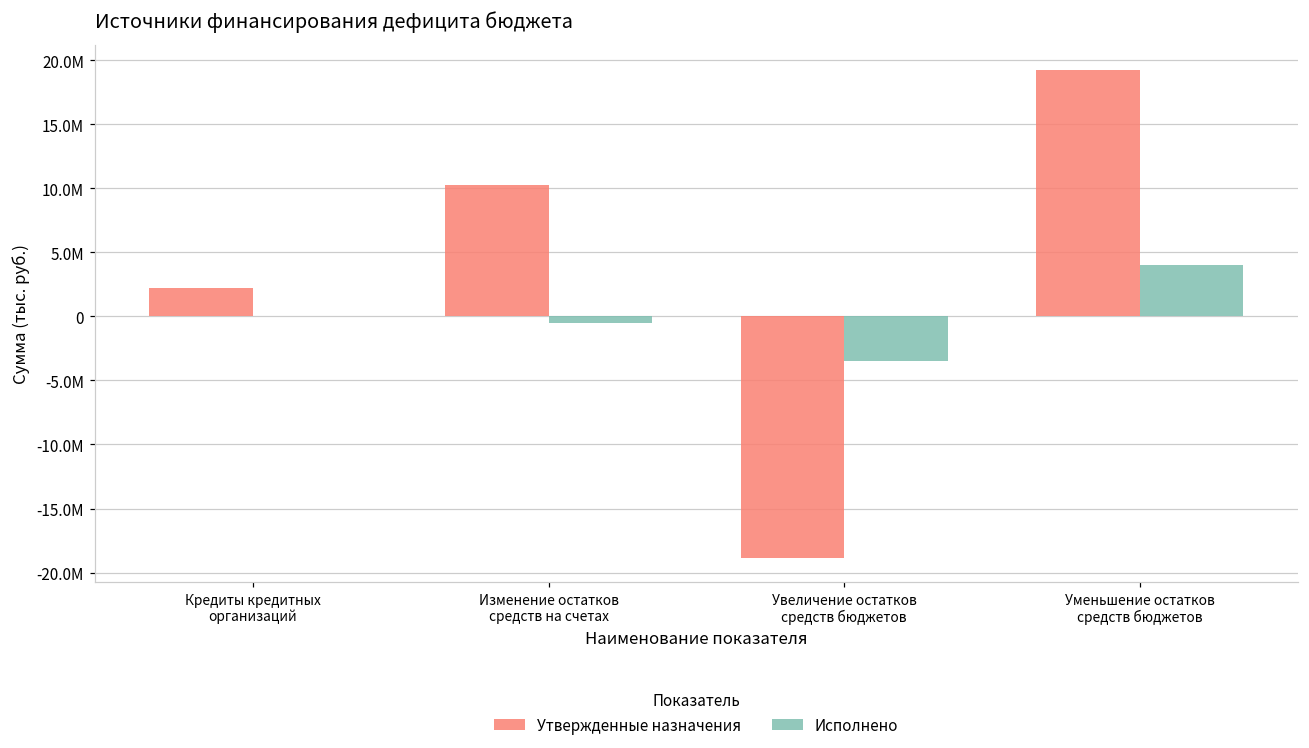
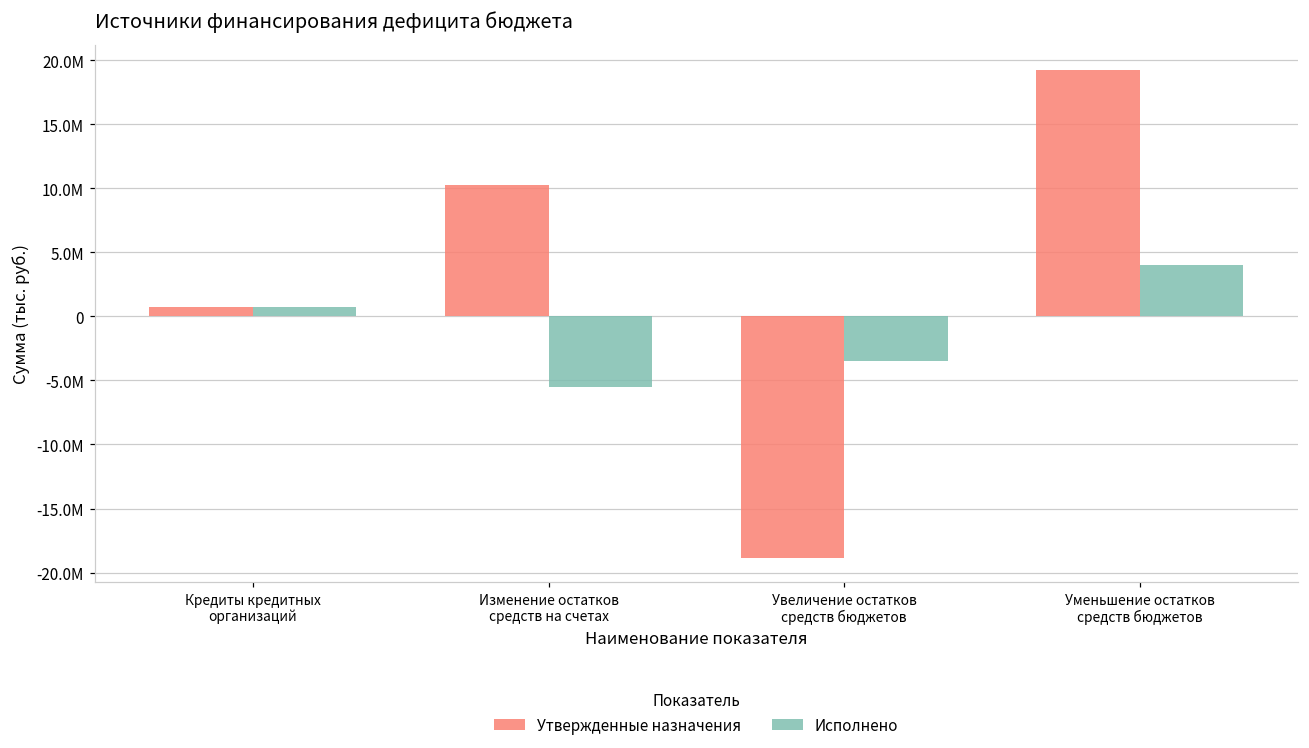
Утвержденные назначения, Кредиты кредитных организаций: 2200000 -> 700000
Исполнено, Кредиты кредитных организаций: 0 -> 700000
Исполнено, Изменение остатков средств на счетах: -500000 -> -5500000
